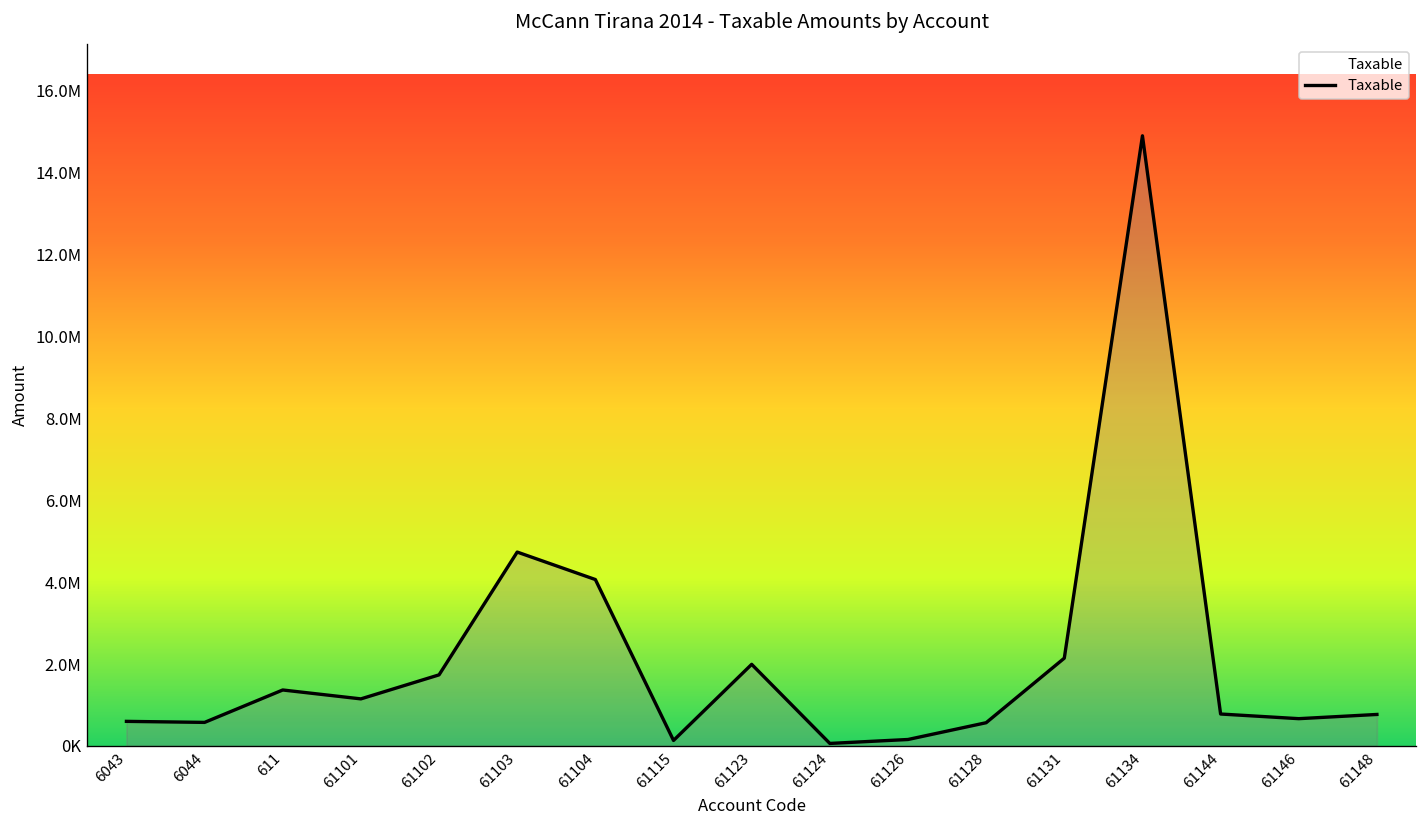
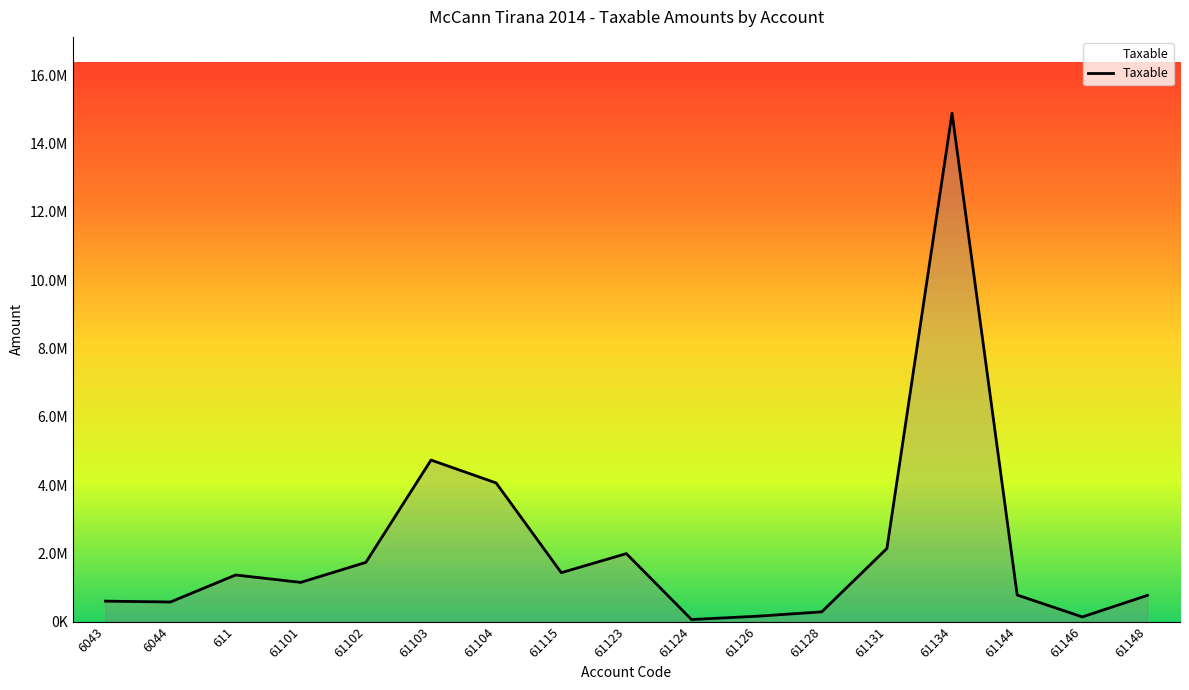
61115: 100000 -> 1400000
61128: 600000 -> 300000
61146: 700000 -> 100000
